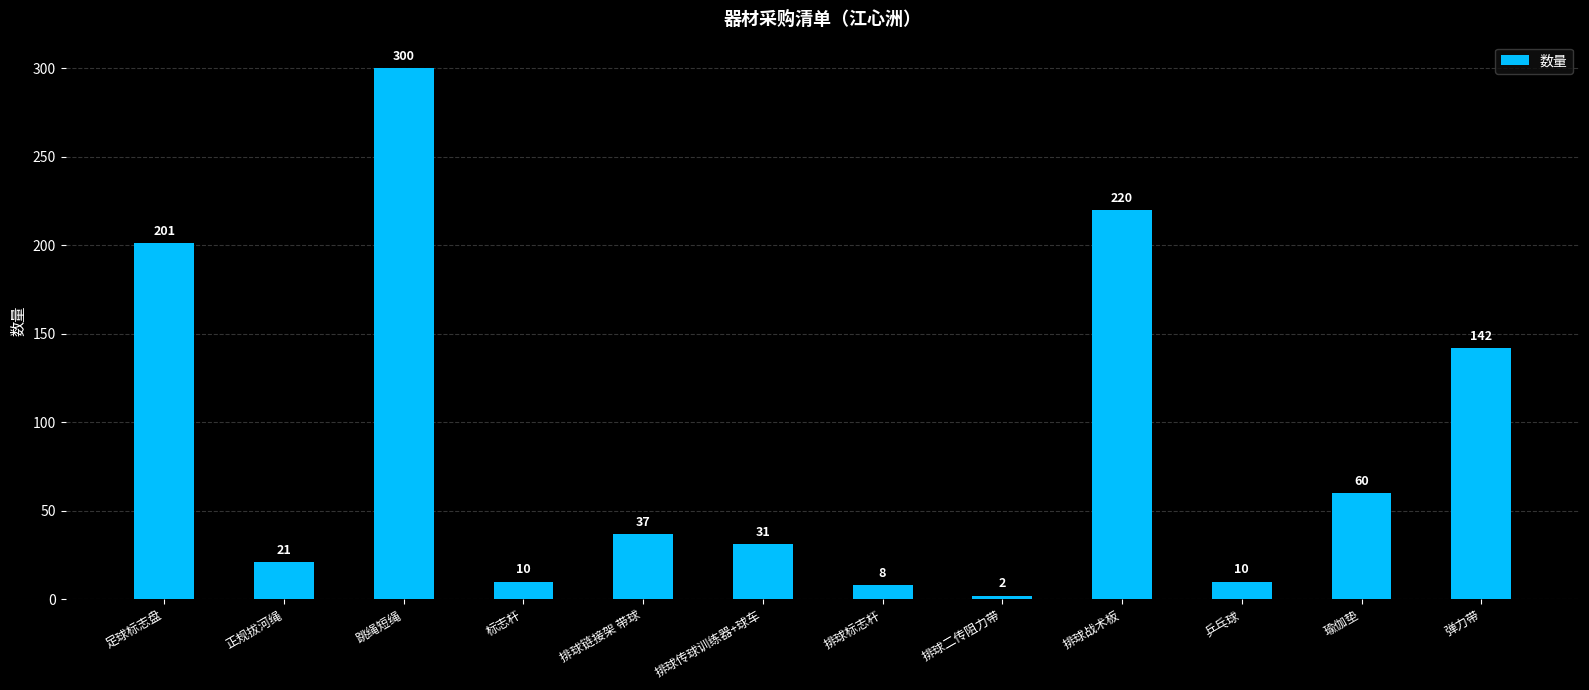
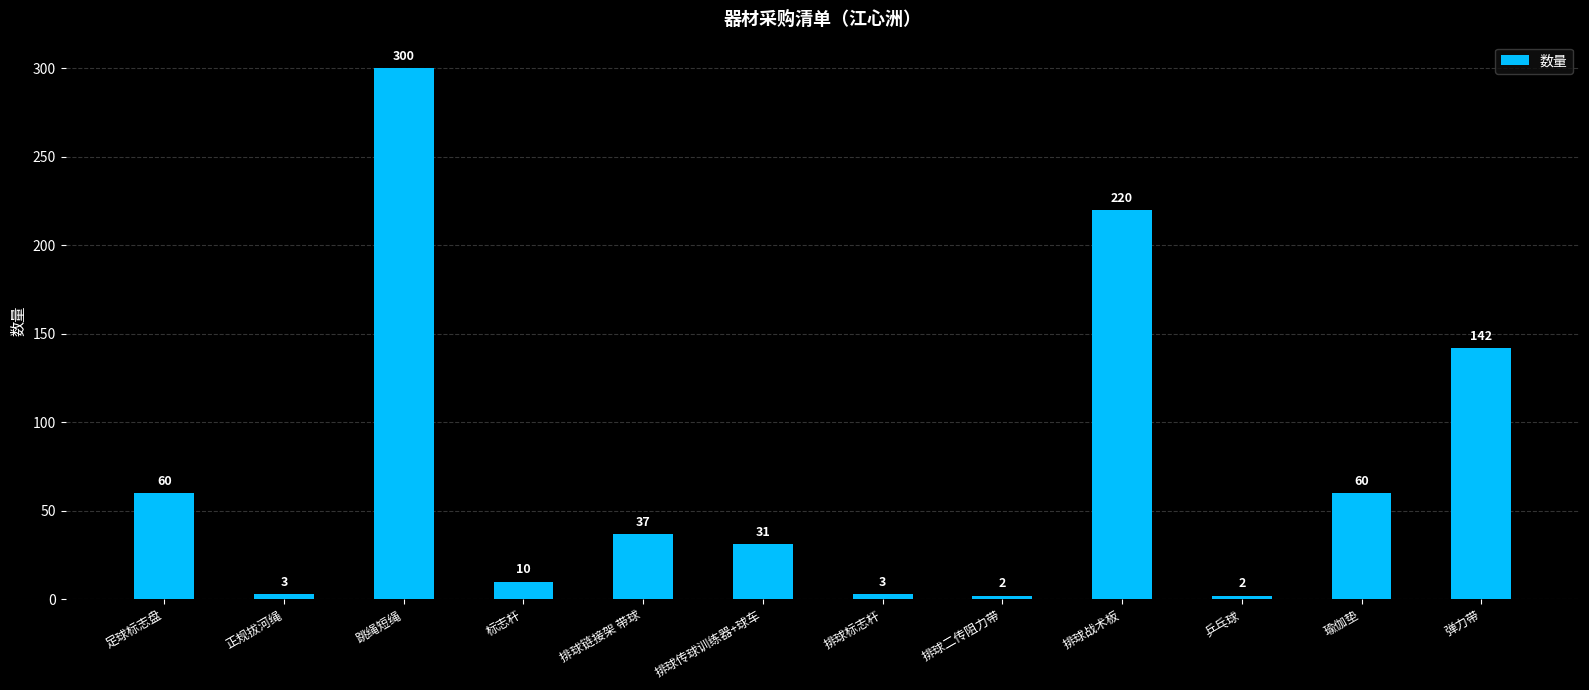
足球标志盘: 201 -> 60
正规拔河绳: 21 -> 3
排球标志杆: 8 -> 3
乒乓球: 10 -> 2
